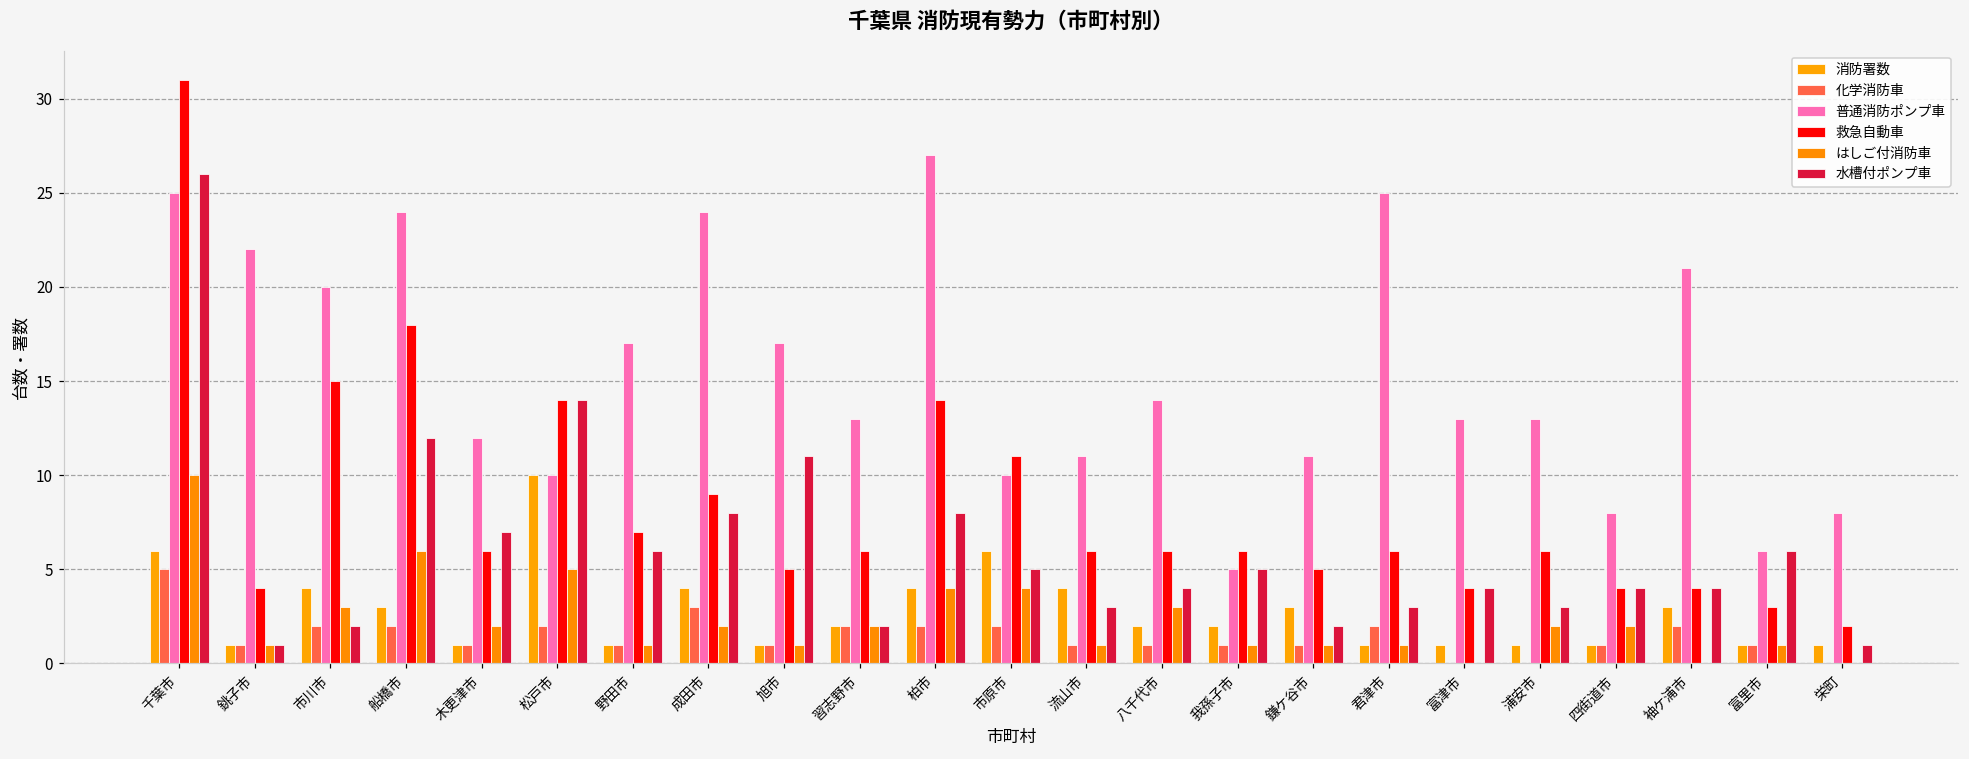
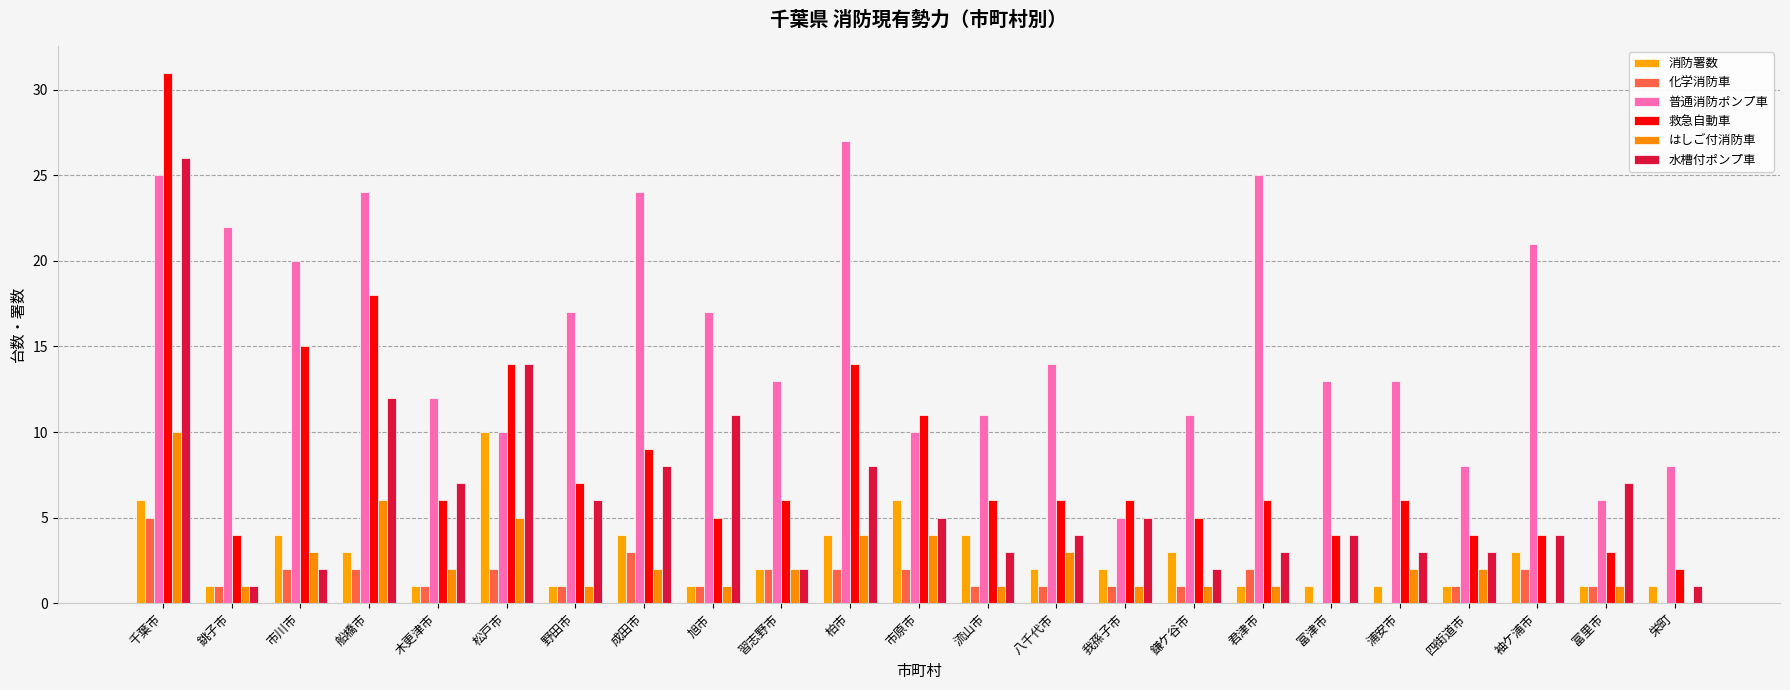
水槽付ポンプ車, 四街道市: 4 -> 3
水槽付ポンプ車, 富里市: 6 -> 7
